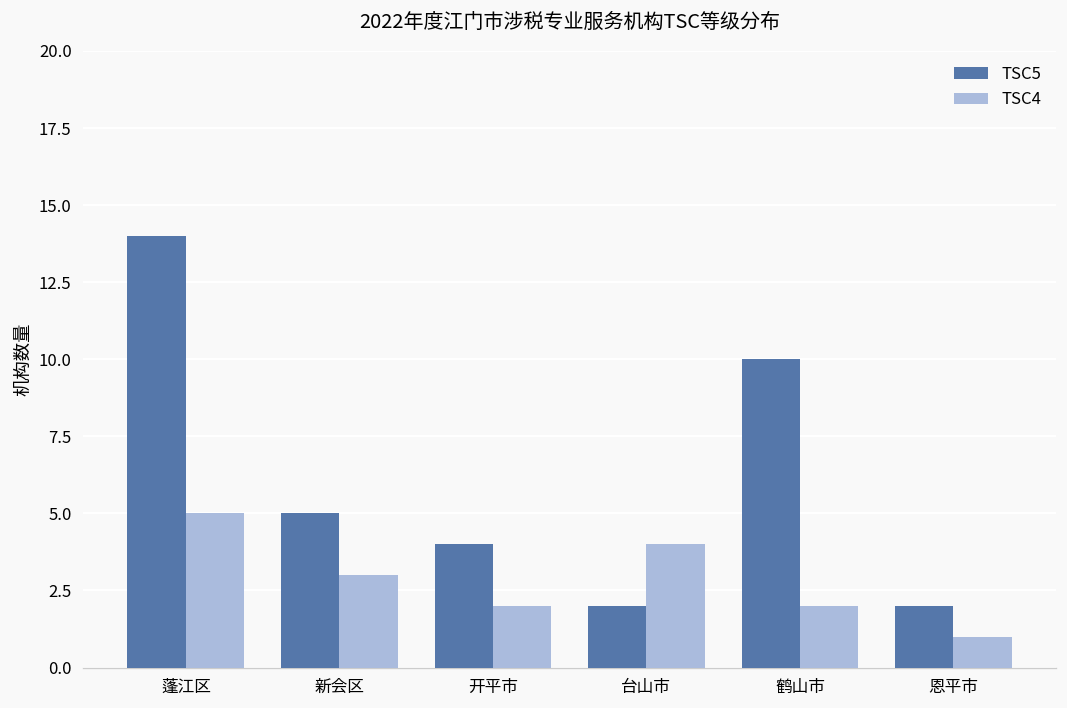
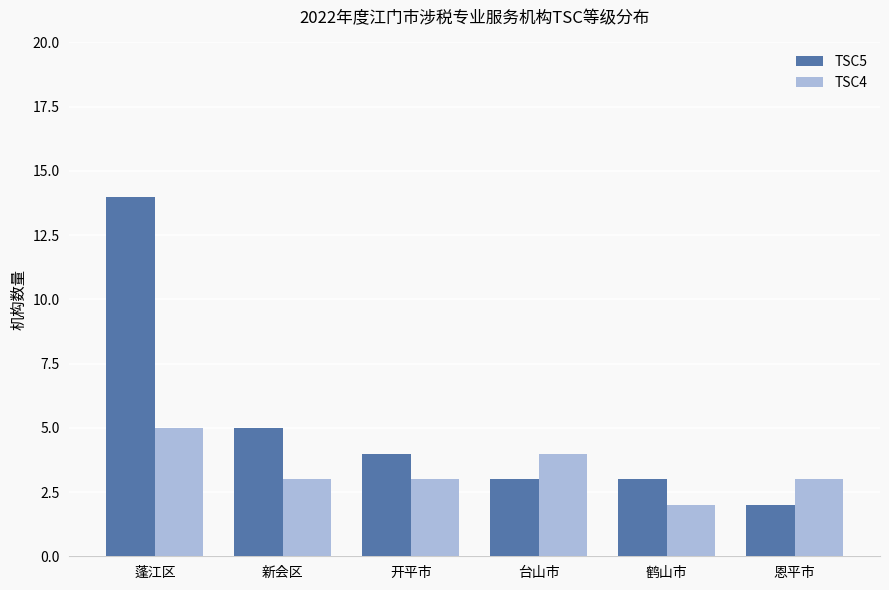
TSC4, 开平市: 2 -> 3
TSC5, 台山市: 2 -> 3
TSC5, 鹤山市: 10 -> 3
TSC4, 恩平市: 1 -> 3
